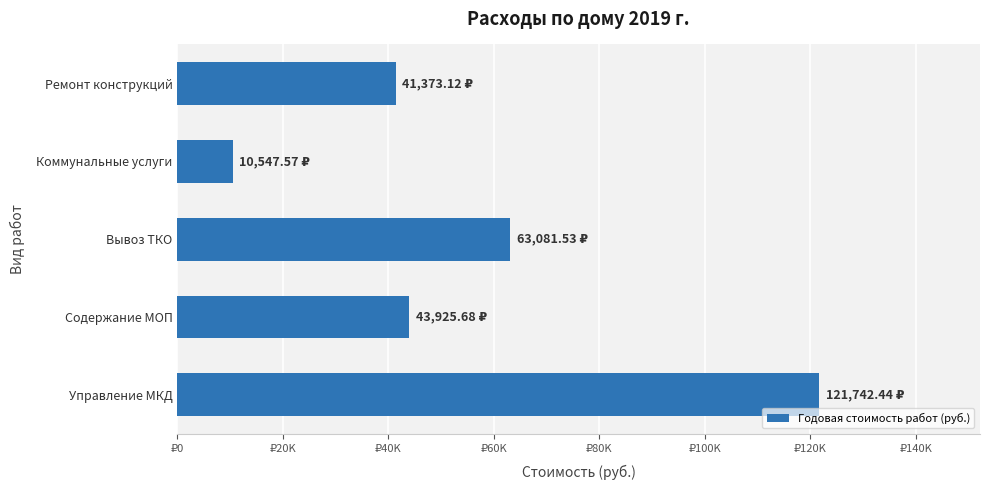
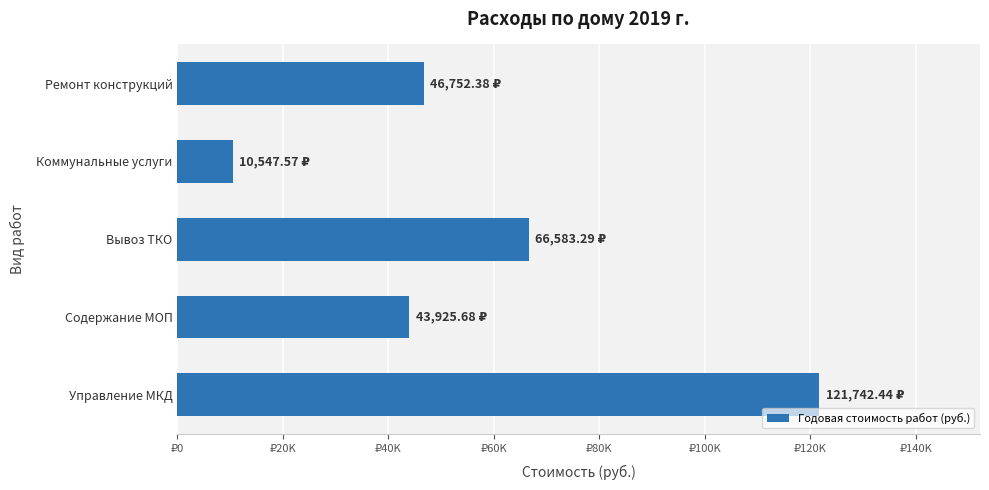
Ремонт конструкций: 41,373.12 -> 46,752.38
Вывоз ТКО: 63,081.53 -> 66,583.29
